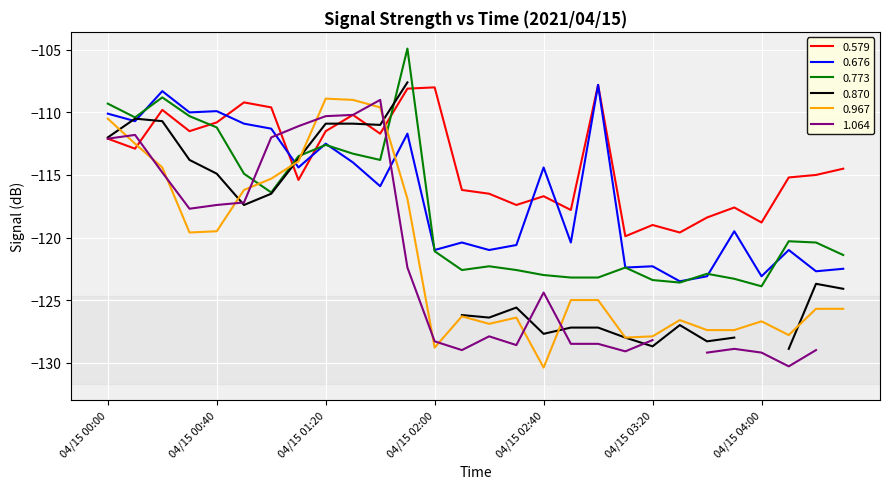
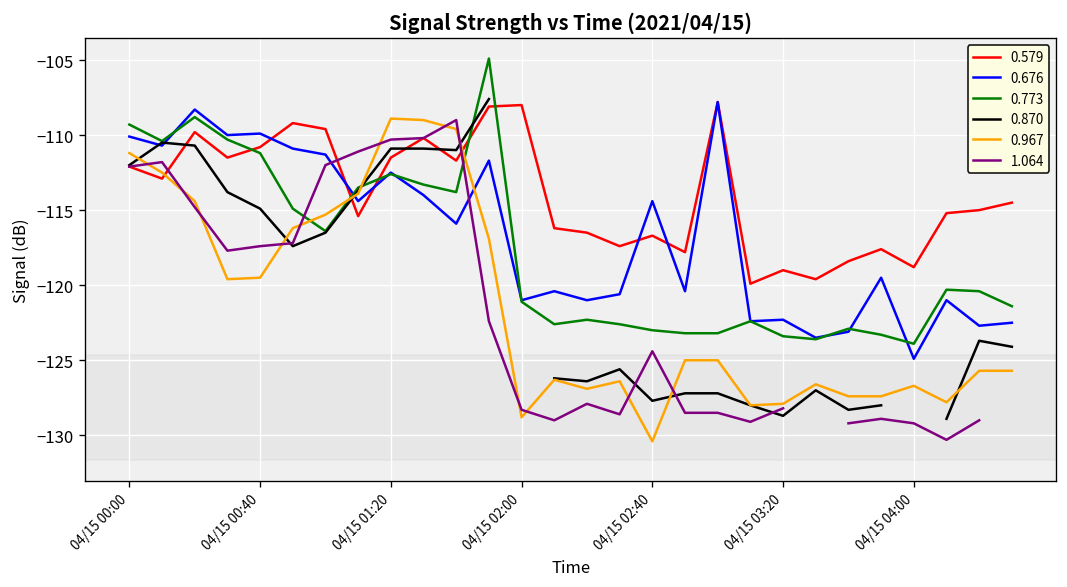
0.967, 04/15 00:00: -110.5 -> -111.2
0.676, 04/15 04:00: -123.1 -> -124.9
